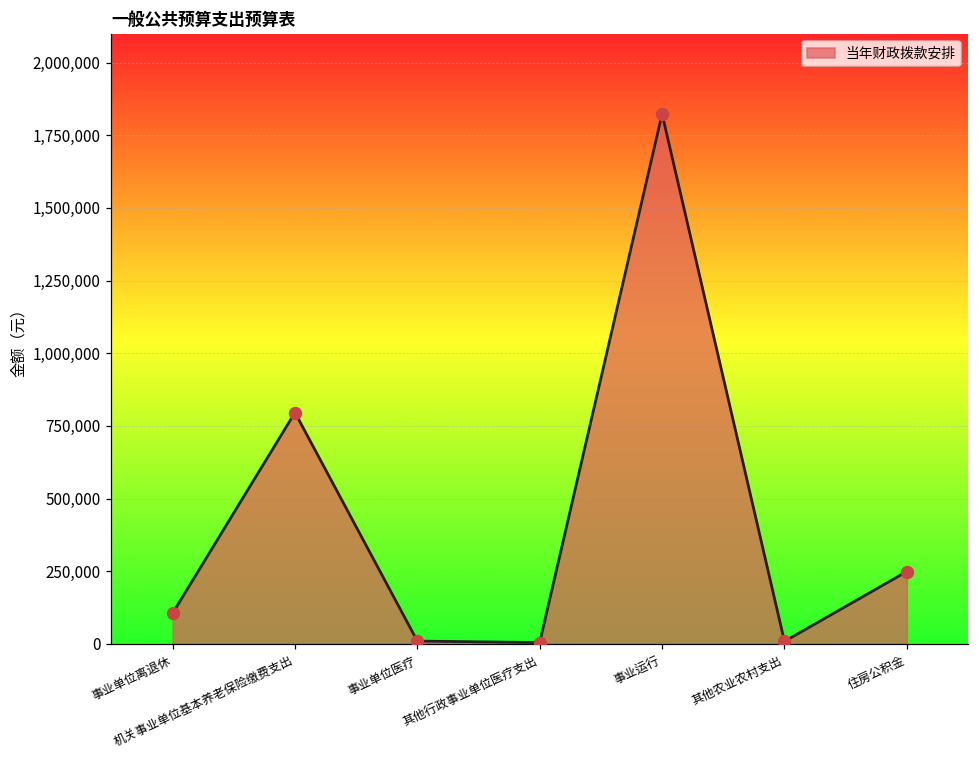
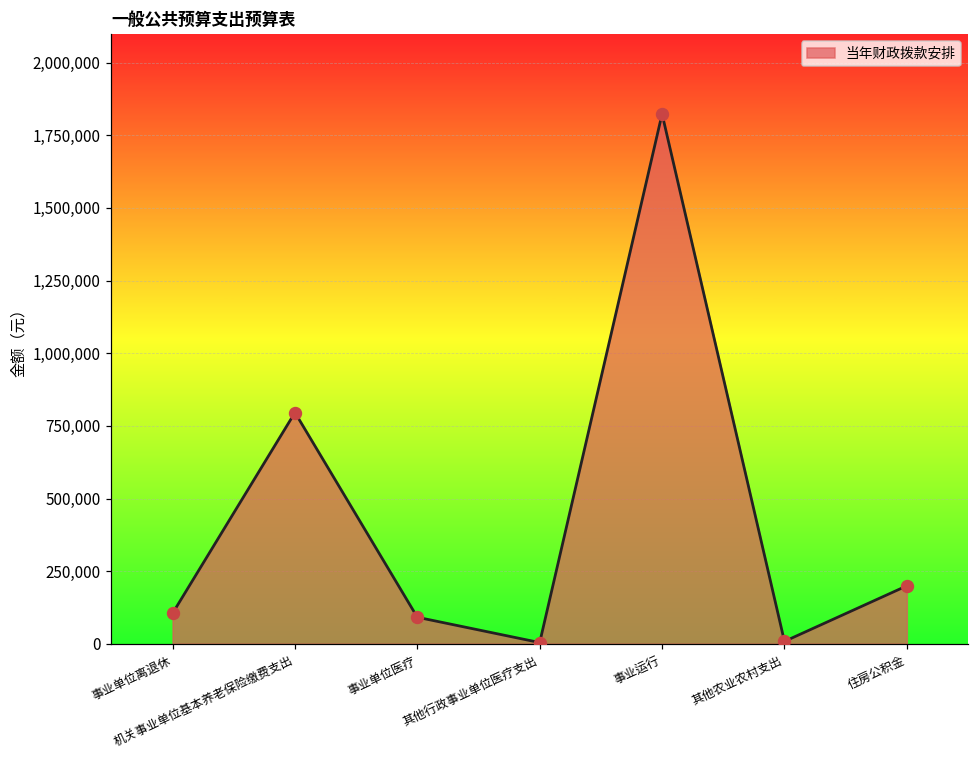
事业单位医疗: 10,000 -> 90,000
住房公积金: 250,000 -> 200,000
